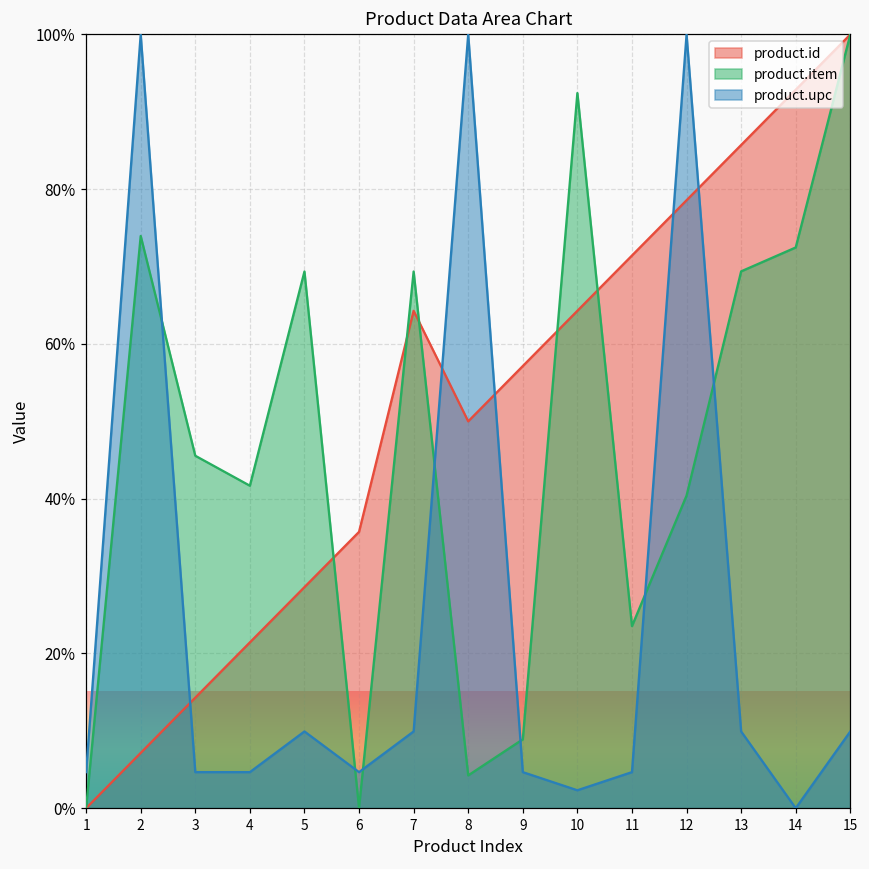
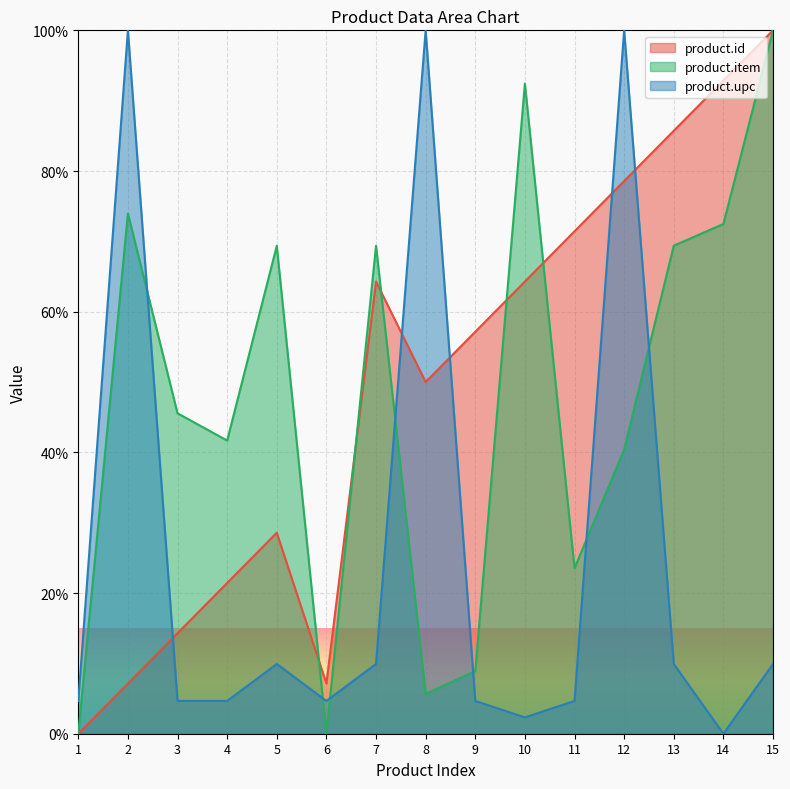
product.id, 6: 36% -> 7%
product.item, 8: 4% -> 6%
